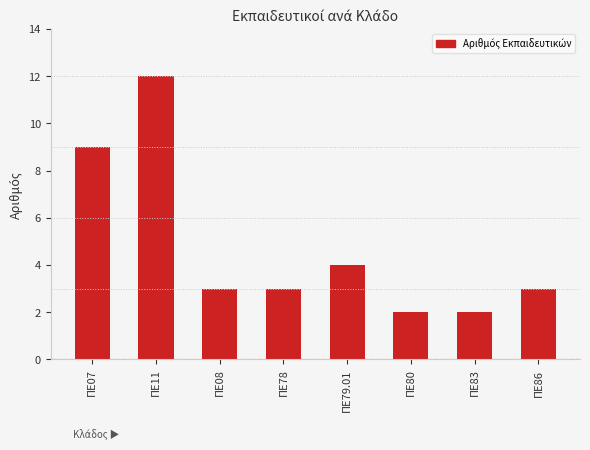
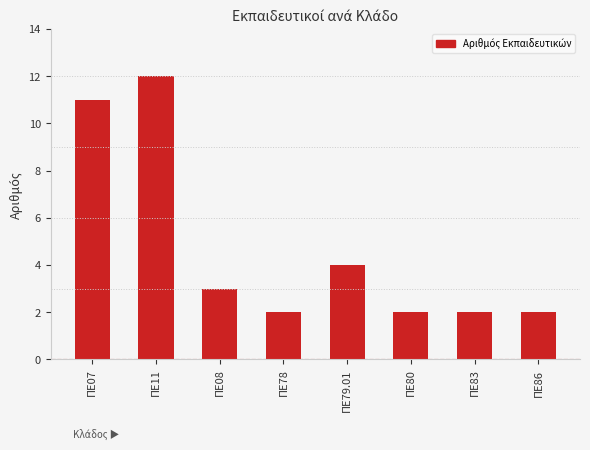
ΠΕ07: 9 -> 11
ΠΕ78: 3 -> 2
ΠΕ86: 3 -> 2
